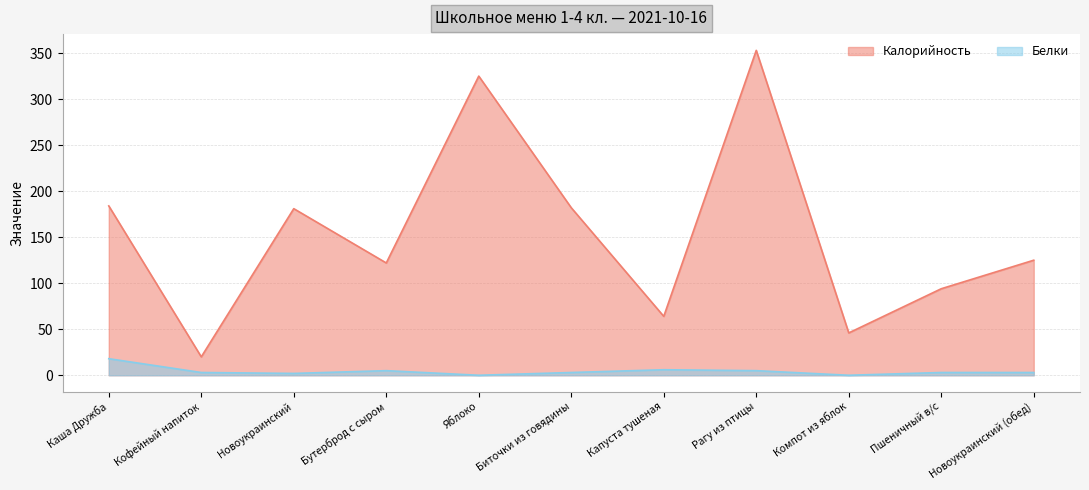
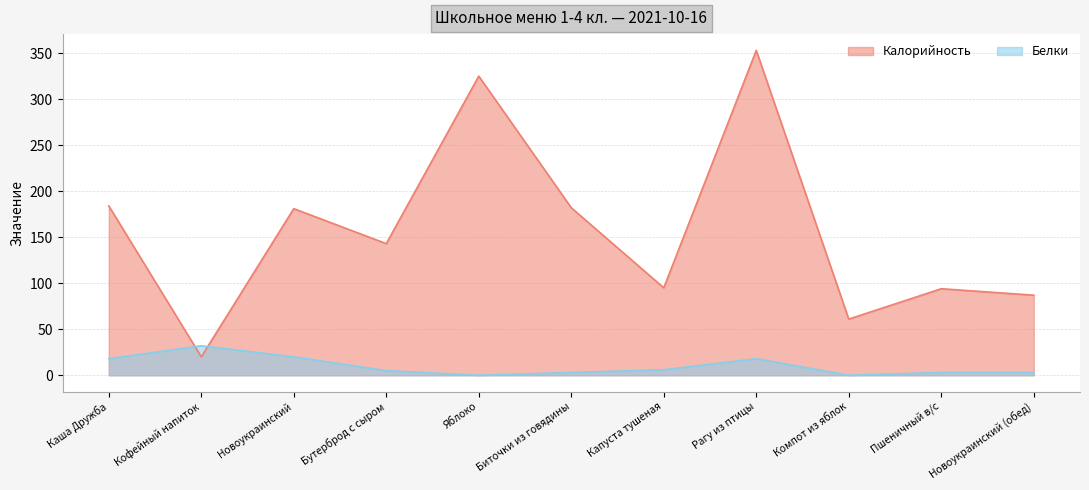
Белки, Кофейный напиток: 0 -> 30
Белки, Новоукраинский: 0 -> 20
Калорийность, Бутерброд с сыром: 120 -> 140
Калорийность, Капуста тушеная: 60 -> 100
Белки, Рагу из птицы: 10 -> 20
Калорийность, Компот из яблок: 50 -> 60
Калорийность, Новоукраинский (обед): 130 -> 90
